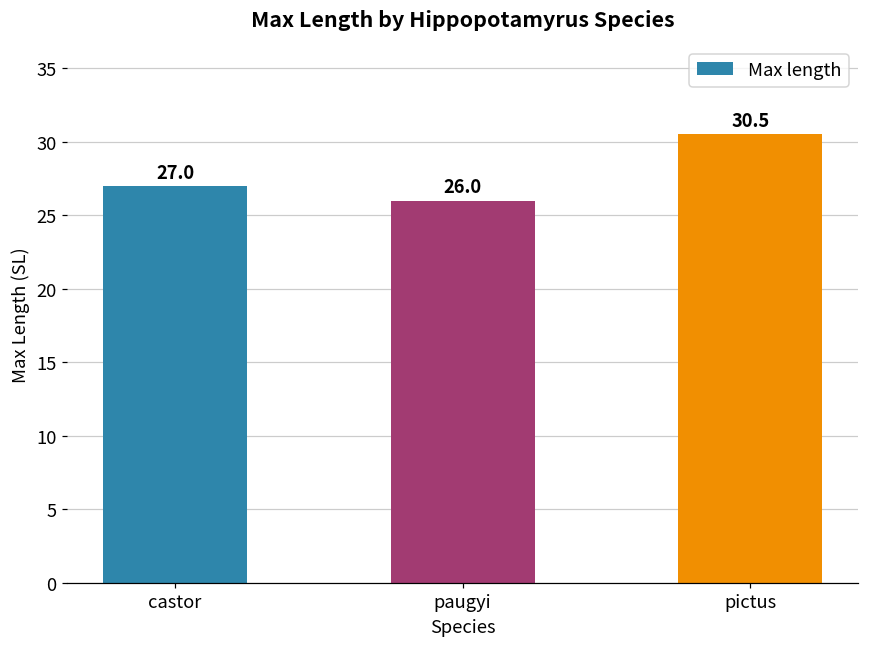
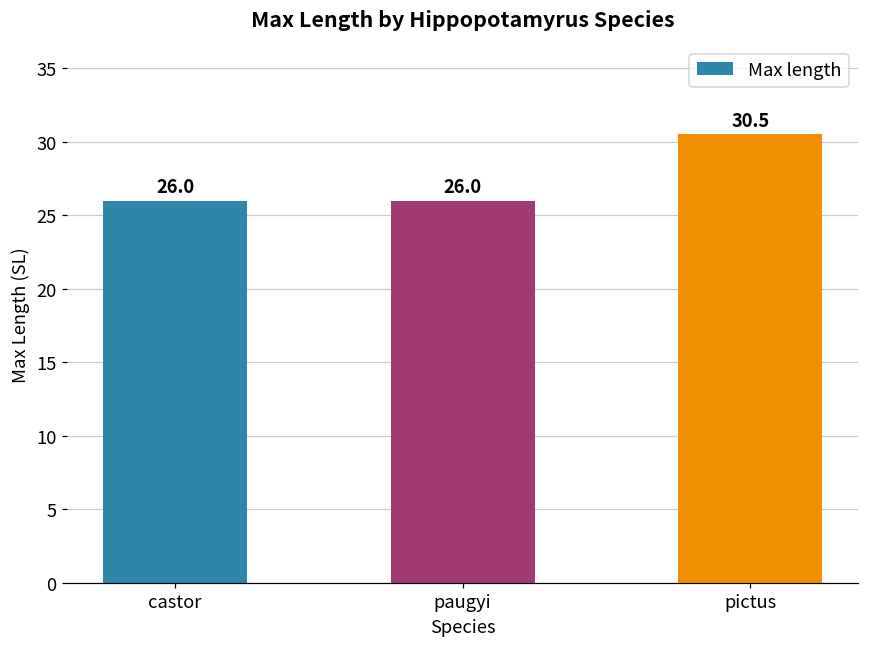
castor: 27.0 -> 26.0
